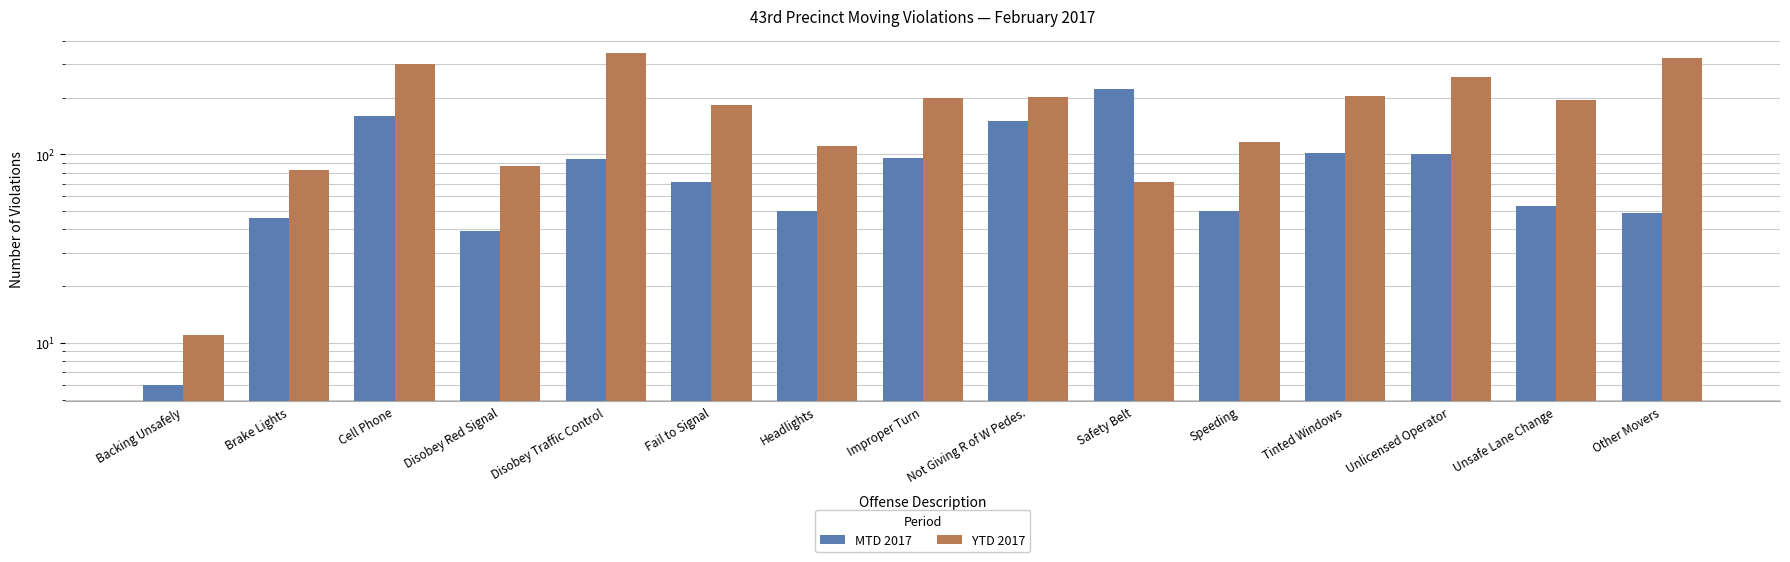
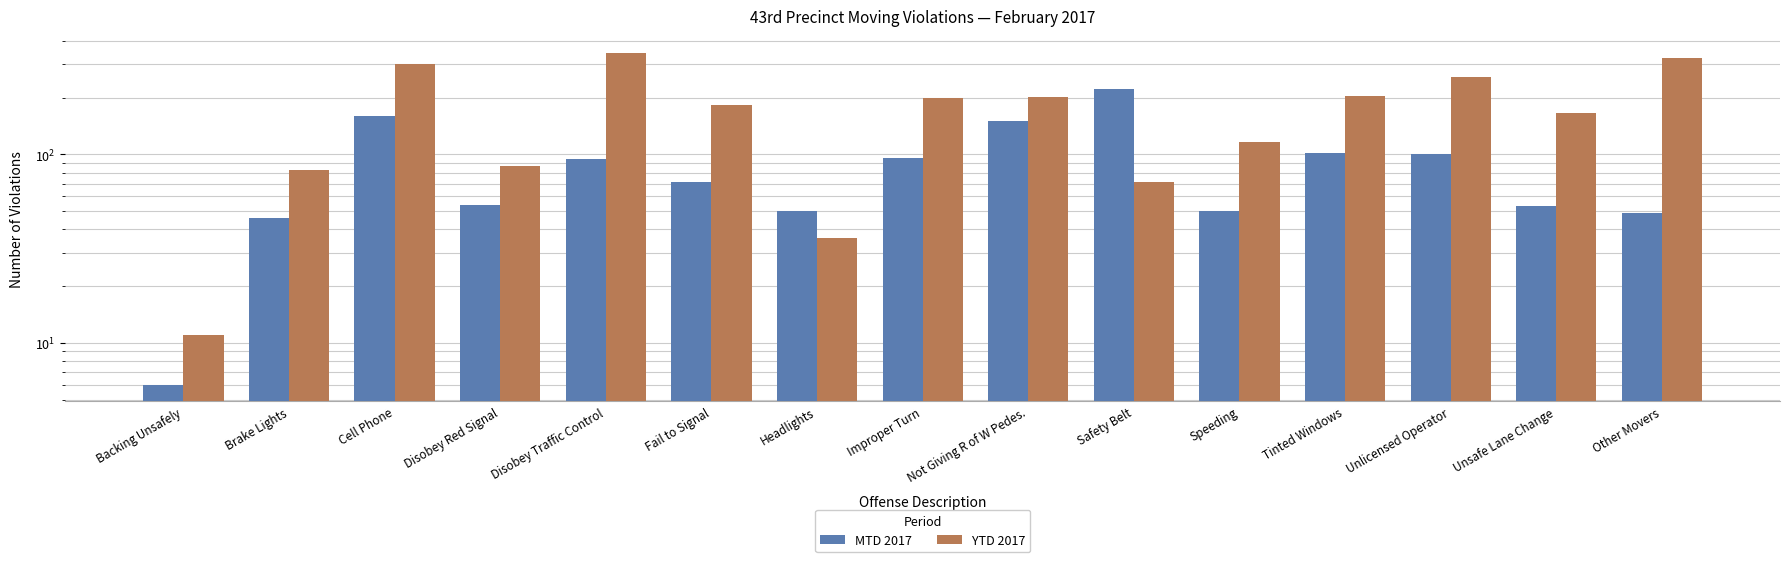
MTD 2017, Disobey Red Signal: 39 -> 54
YTD 2017, Headlights: 110 -> 36
YTD 2017, Unsafe Lane Change: 190 -> 170
